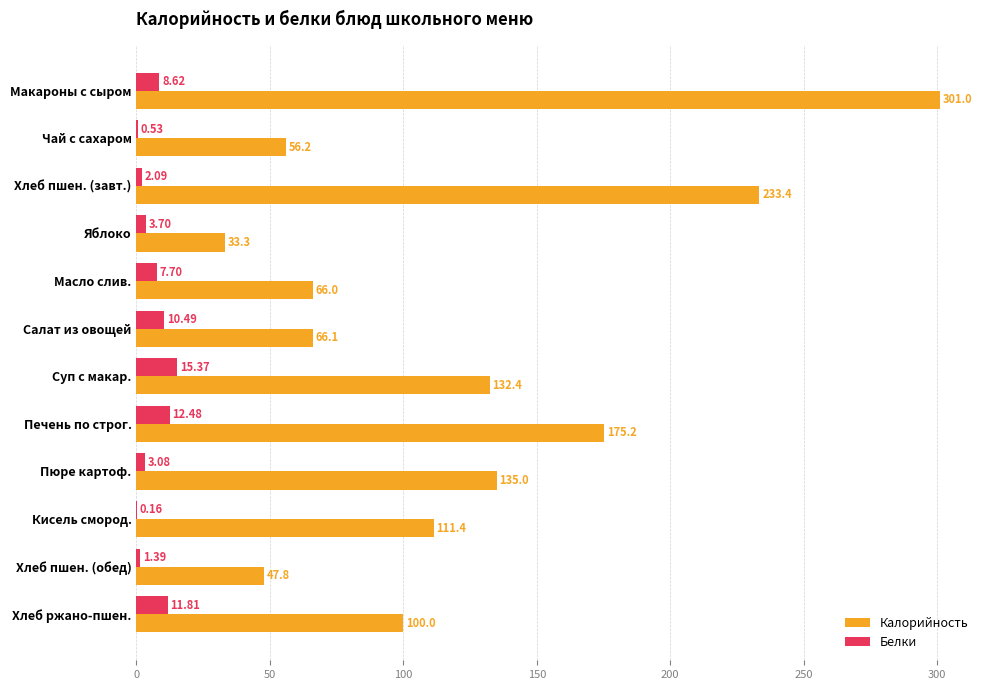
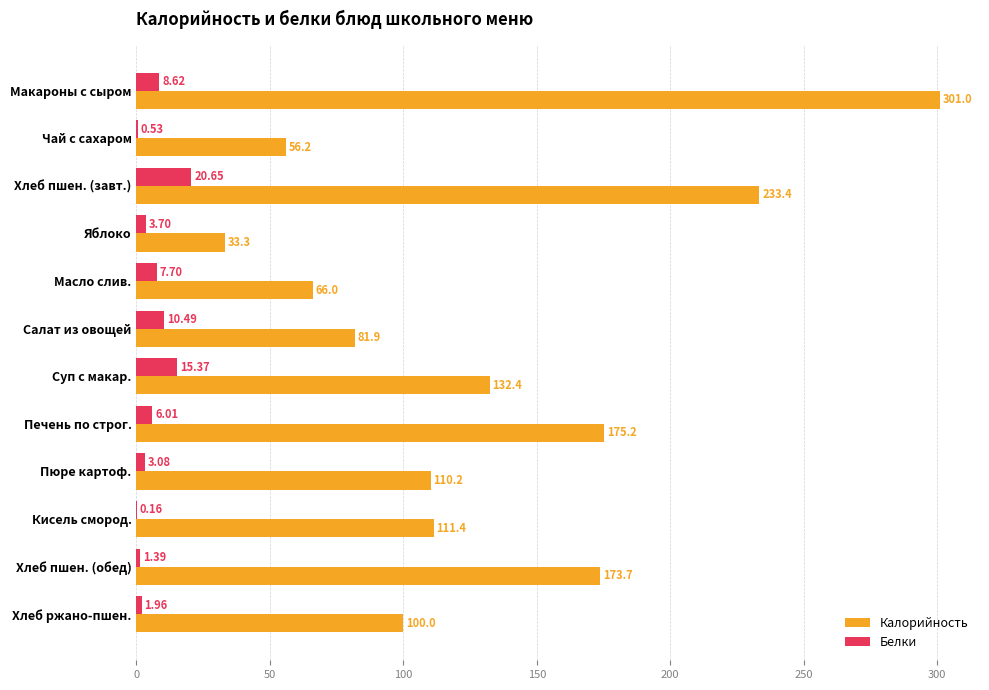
Белки, Хлеб пшен. (завт.): 2.09 -> 20.65
Калорийность, Салат из овощей: 66.1 -> 81.9
Белки, Печень по строг.: 12.48 -> 6.01
Калорийность, Пюре картоф.: 135.0 -> 110.2
Калорийность, Хлеб пшен. (обед): 47.8 -> 173.7
Белки, Хлеб ржано-пшен.: 11.81 -> 1.96
